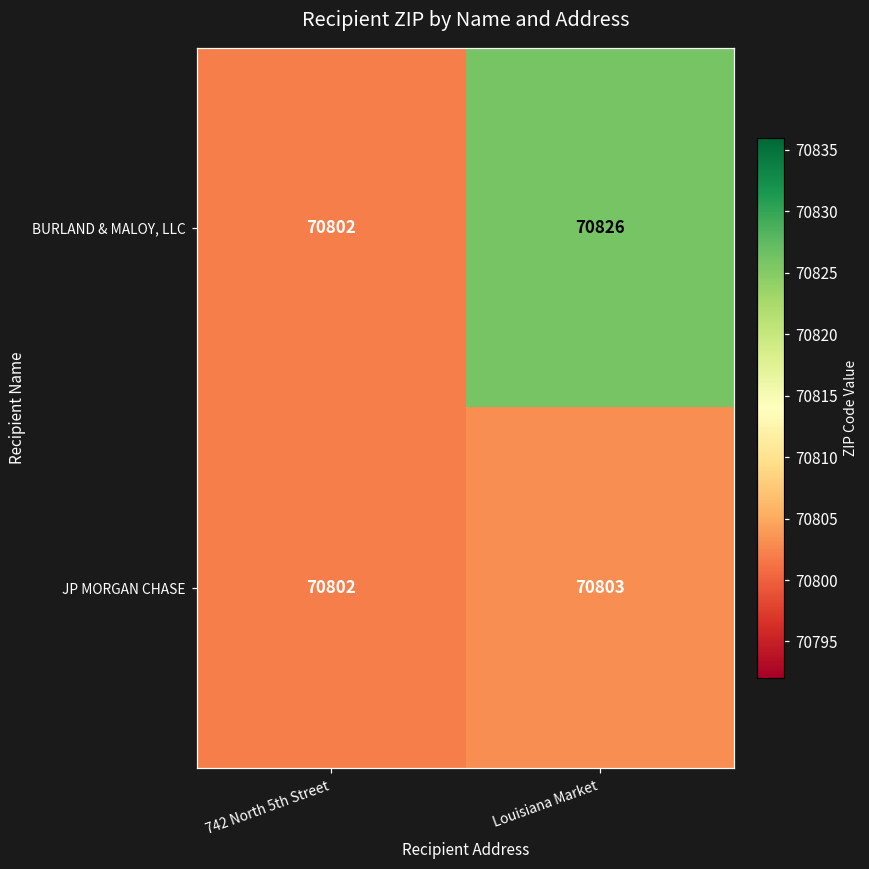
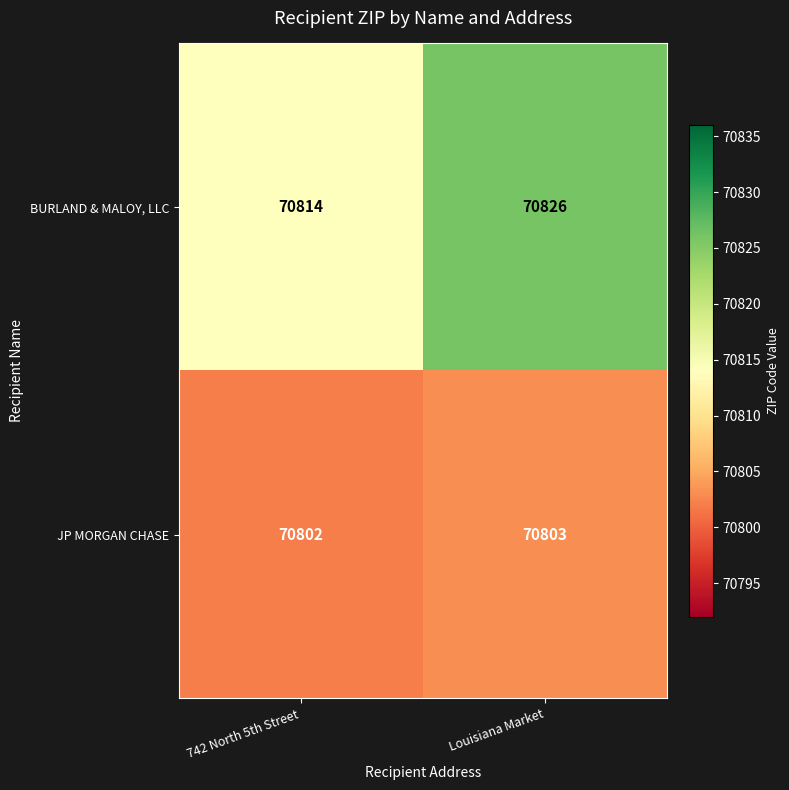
BURLAND & MALOY, LLC, 742 North 5th Street: 70802 -> 70814
